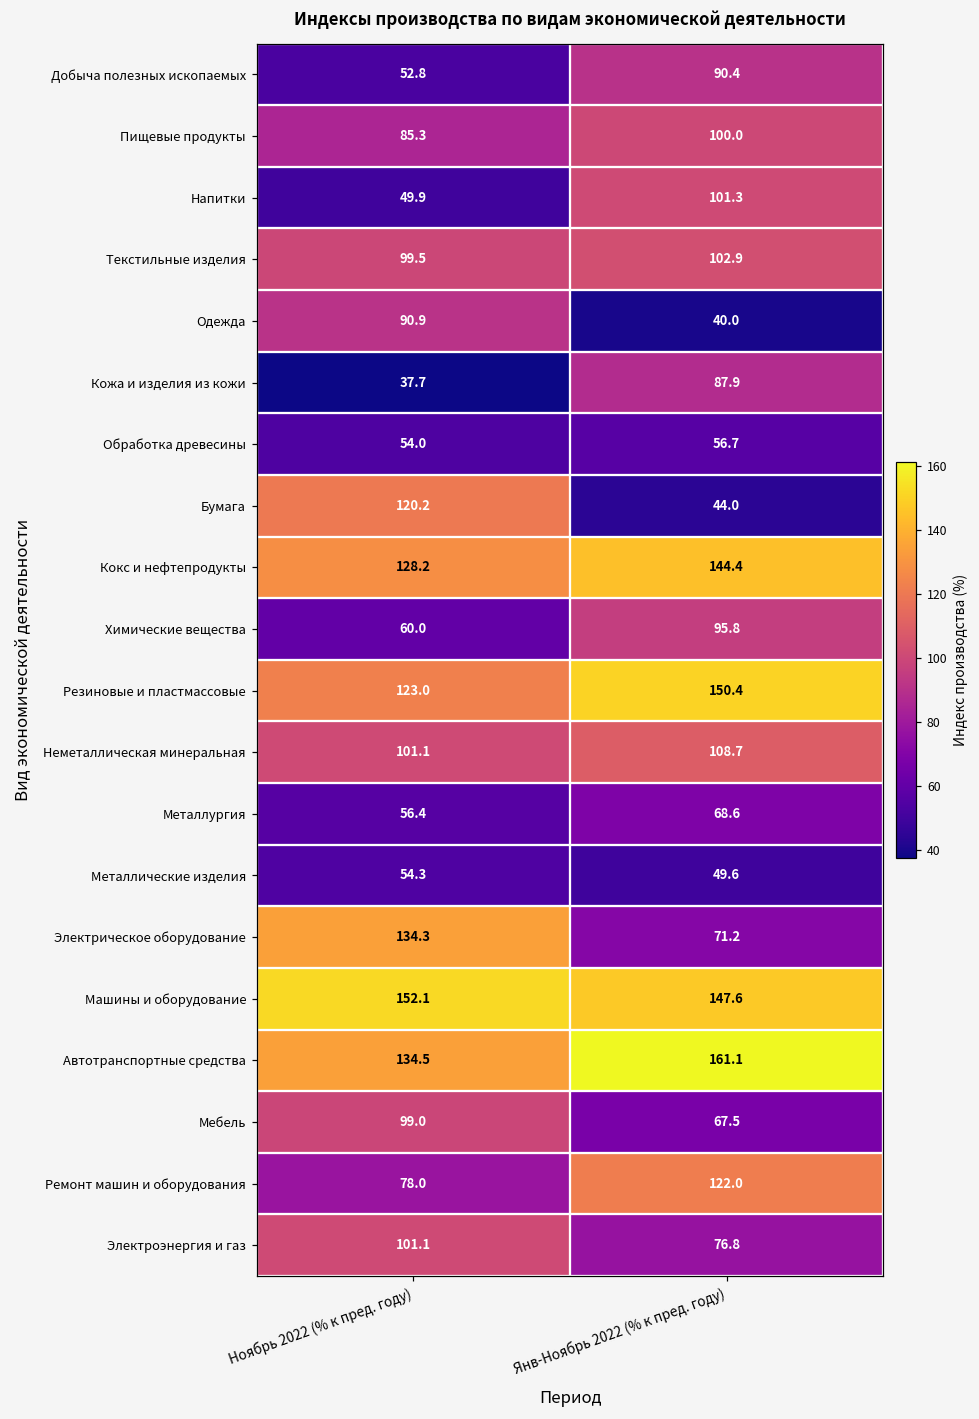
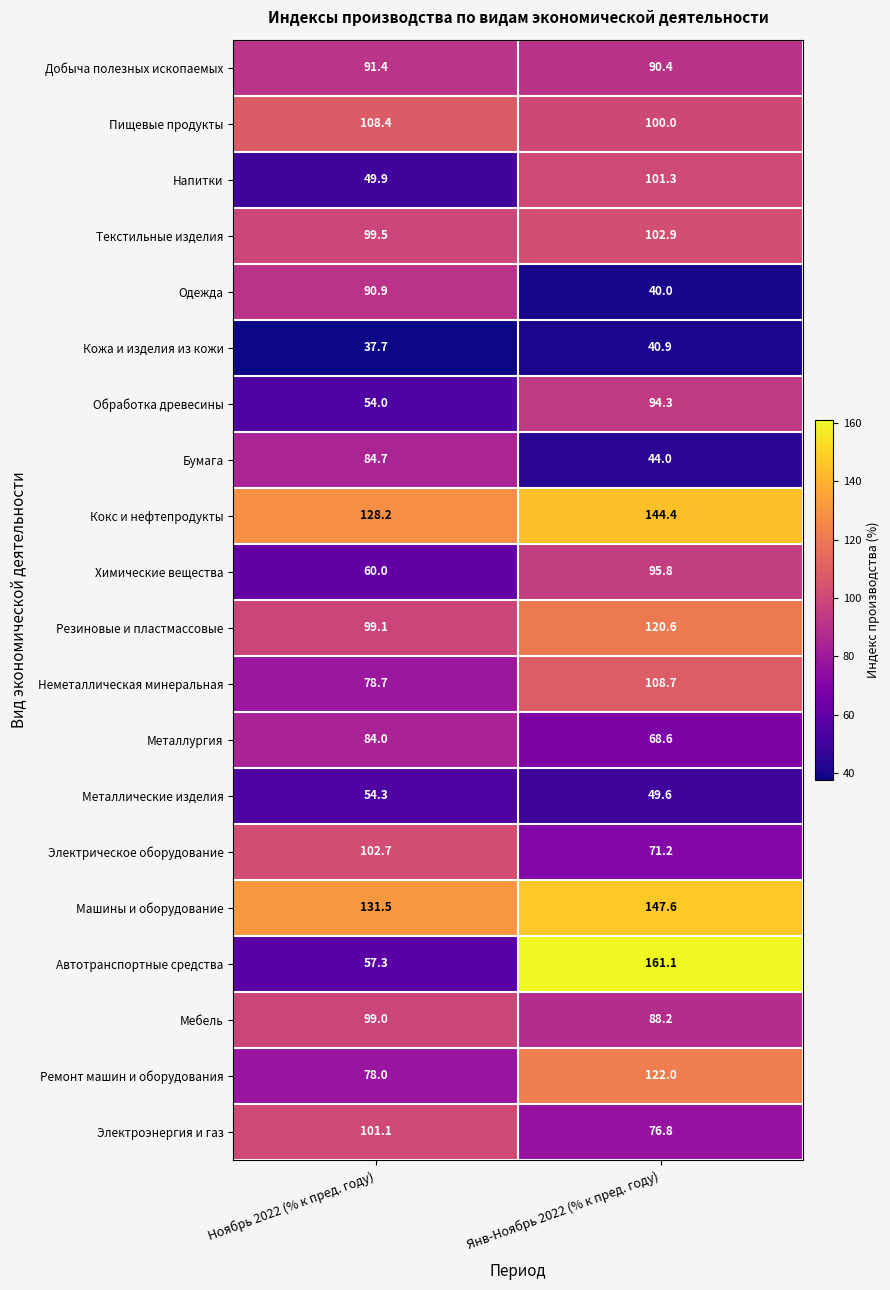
Добыча полезных ископаемых, Ноябрь 2022 (% к пред. году): 52.8 -> 91.4
Пищевые продукты, Ноябрь 2022 (% к пред. году): 85.3 -> 108.4
Кожа и изделия из кожи, Янв-Ноябрь 2022 (% к пред. году): 87.9 -> 40.9
Обработка древесины, Янв-Ноябрь 2022 (% к пред. году): 56.7 -> 94.3
Бумага, Ноябрь 2022 (% к пред. году): 120.2 -> 84.7
Резиновые и пластмассовые, Ноябрь 2022 (% к пред. году): 123.0 -> 99.1
Резиновые и пластмассовые, Янв-Ноябрь 2022 (% к пред. году): 150.4 -> 120.6
Неметаллическая минеральная, Ноябрь 2022 (% к пред. году): 101.1 -> 78.7
Металлургия, Ноябрь 2022 (% к пред. году): 56.4 -> 84.0
Электрическое оборудование, Ноябрь 2022 (% к пред. году): 134.3 -> 102.7
Машины и оборудование, Ноябрь 2022 (% к пред. году): 152.1 -> 131.5
Автотранспортные средства, Ноябрь 2022 (% к пред. году): 134.5 -> 57.3
Мебель, Янв-Ноябрь 2022 (% к пред. году): 67.5 -> 88.2
